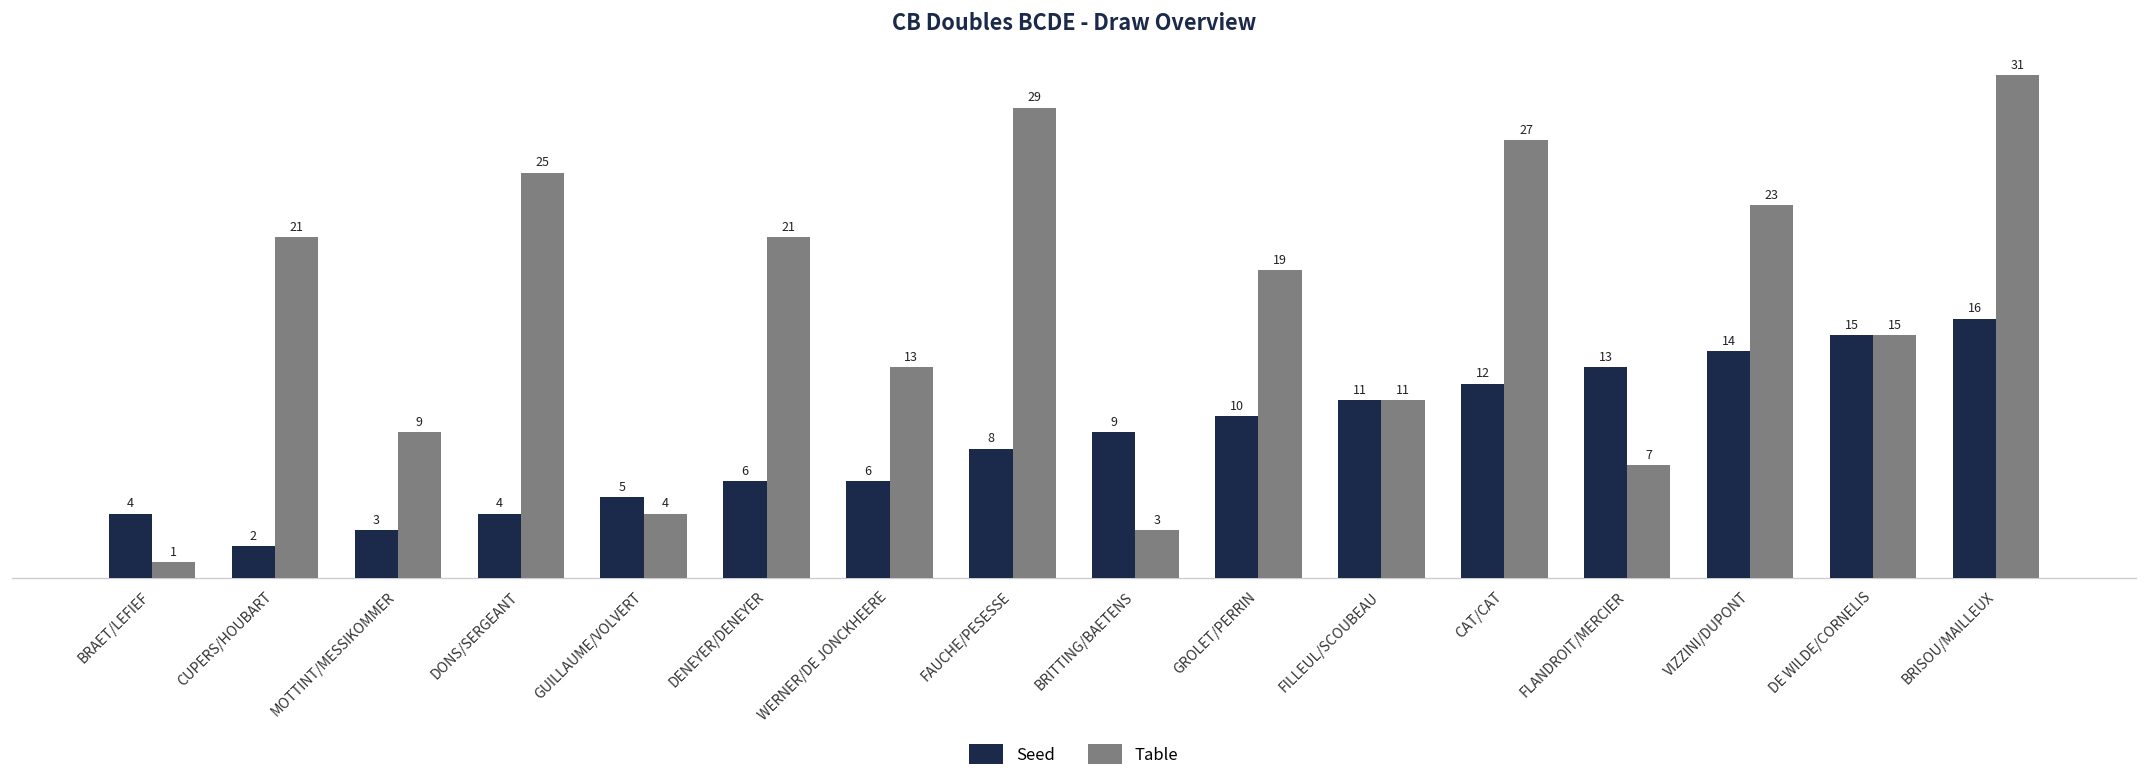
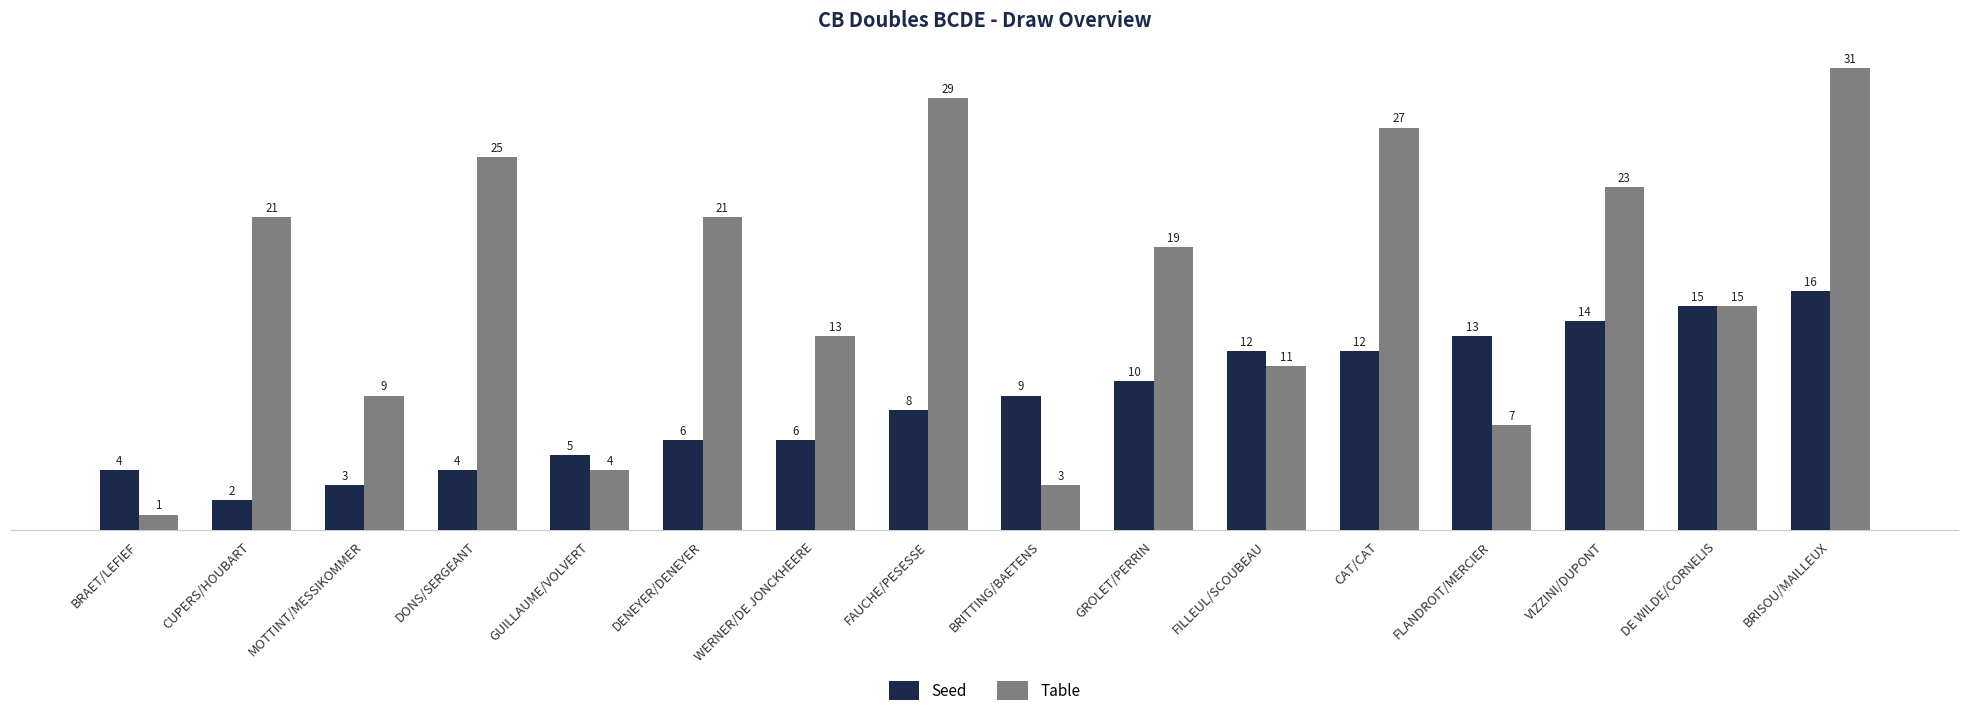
Seed, FILLEUL/SCOUBEAU: 11 -> 12
